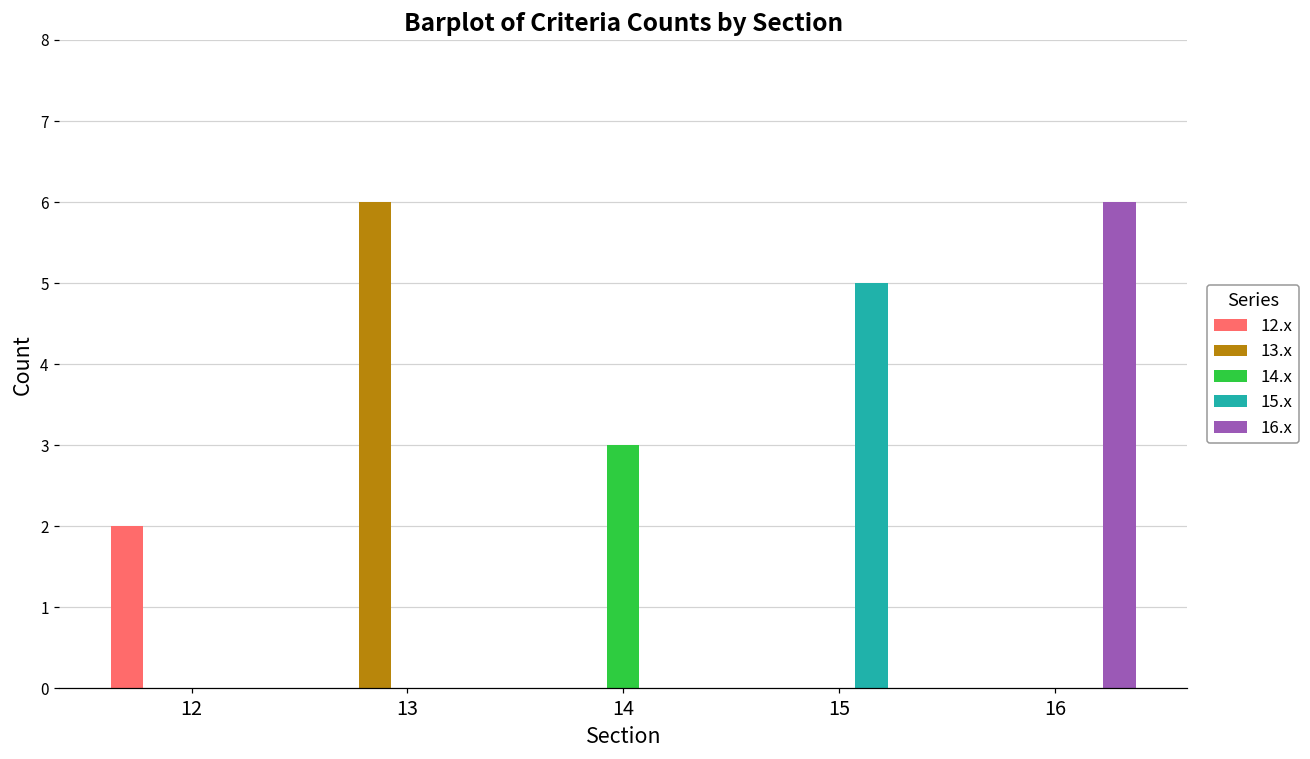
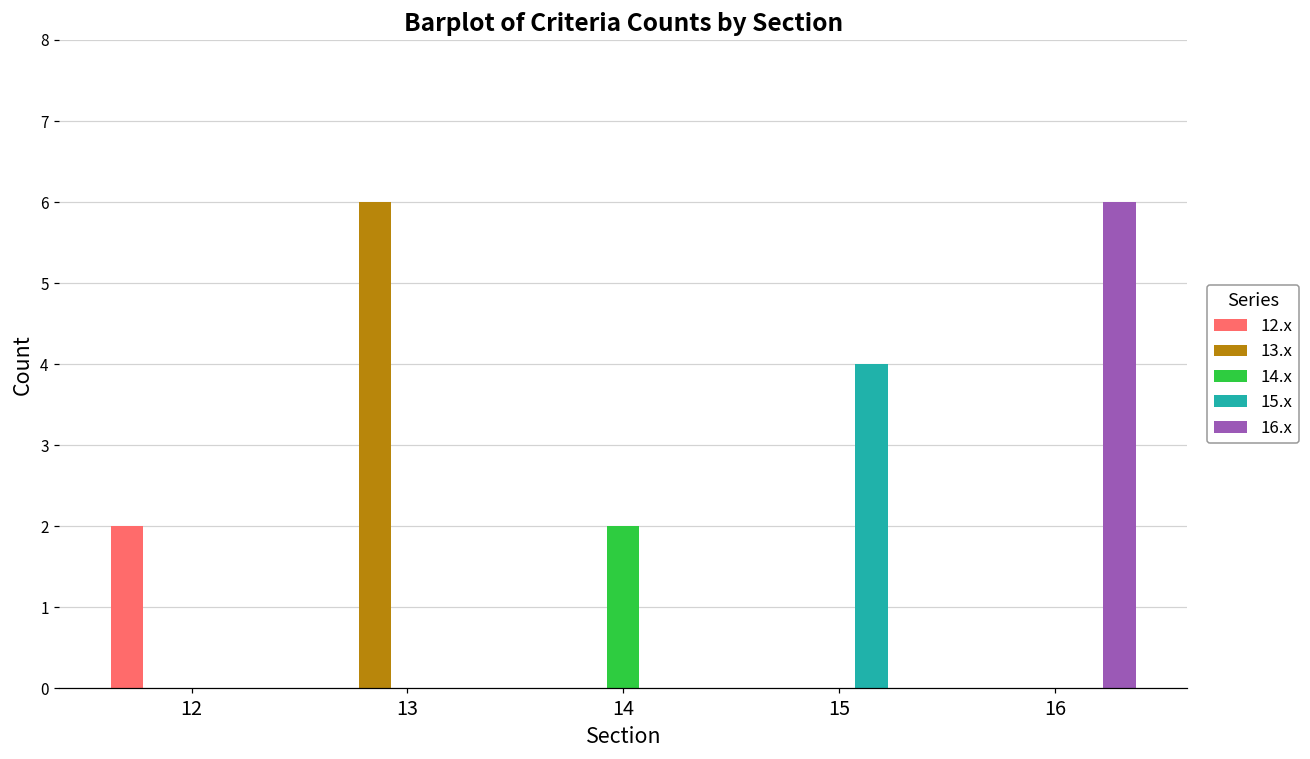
14.x, 14: 3 -> 2
15.x, 15: 5 -> 4
